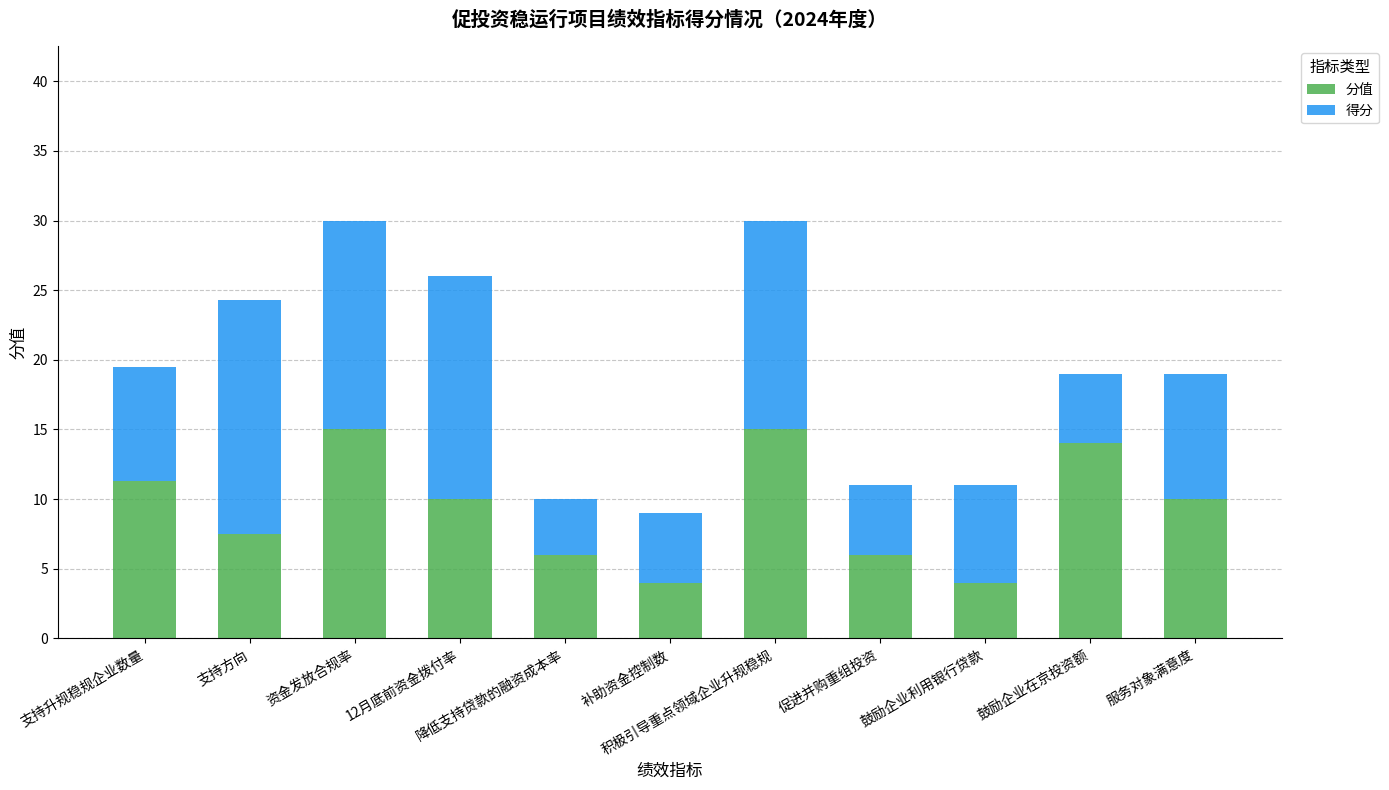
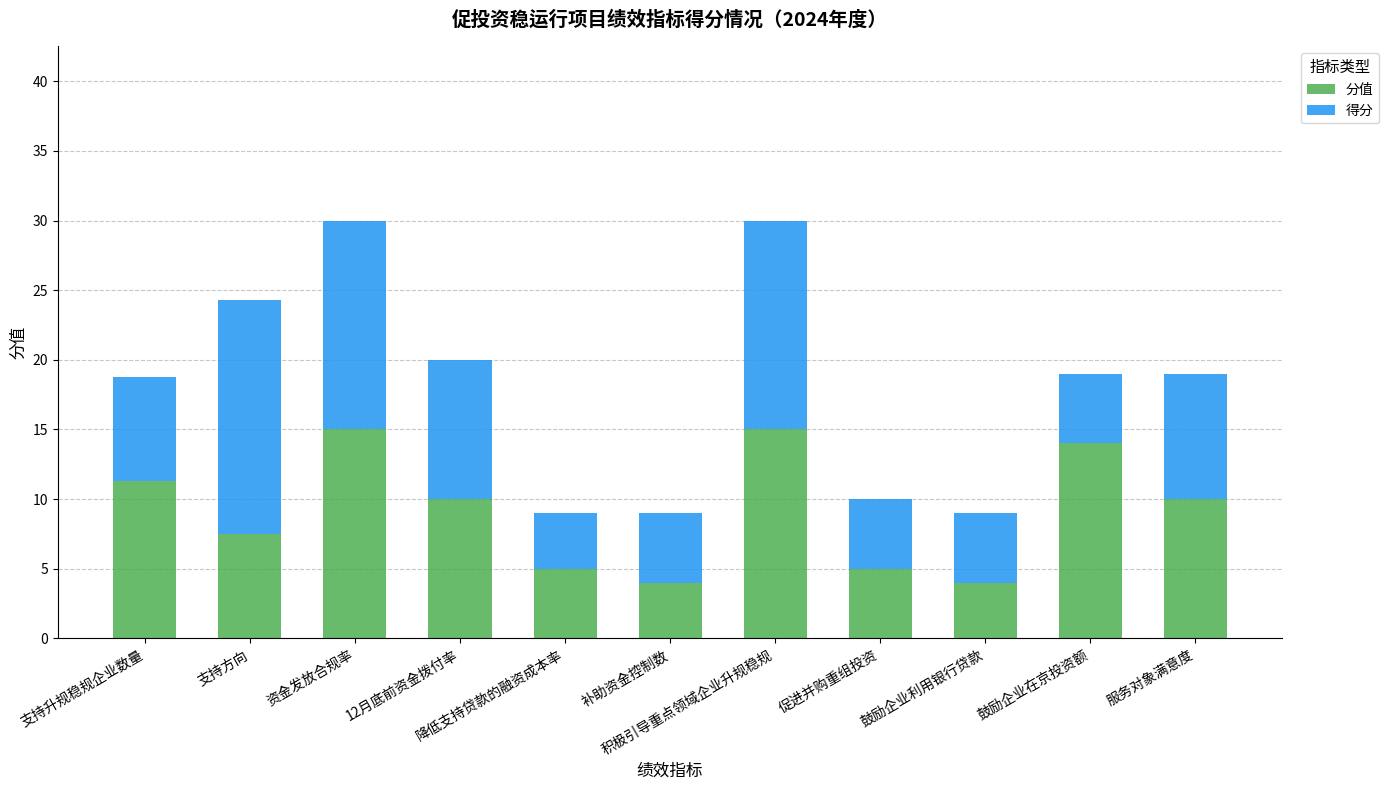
得分, 支持升规稳规企业数量: 8.2 -> 7.5
得分, 12月底前资金拨付率: 16 -> 10
分值, 降低支持贷款的融资成本率: 6 -> 5
分值, 促进并购重组投资: 6 -> 5
得分, 鼓励企业利用银行贷款: 7 -> 5
